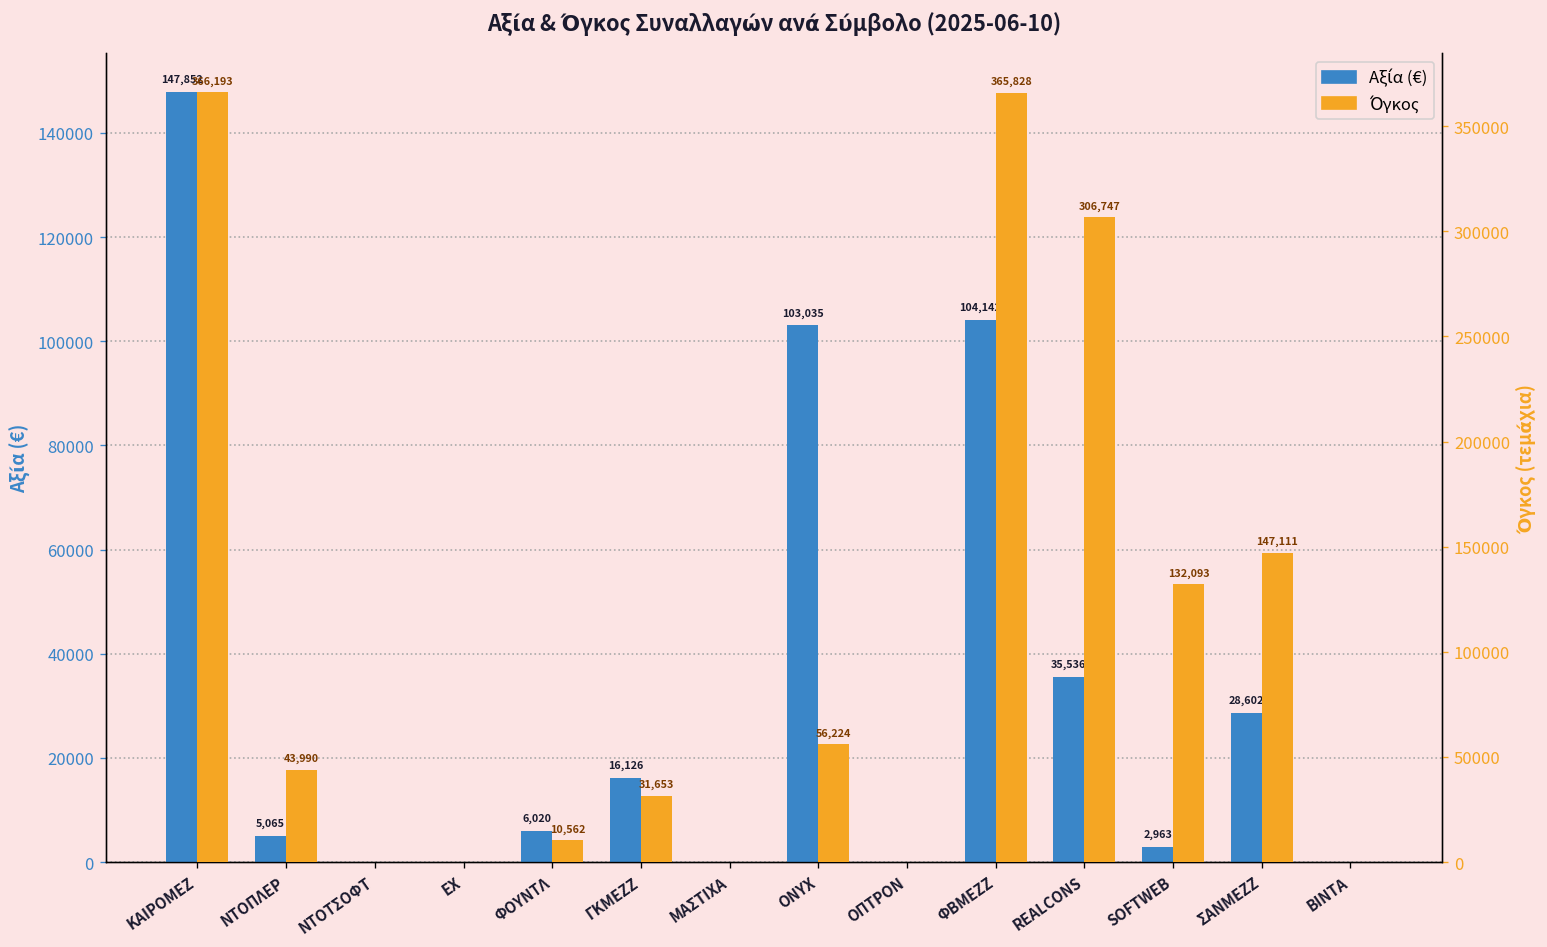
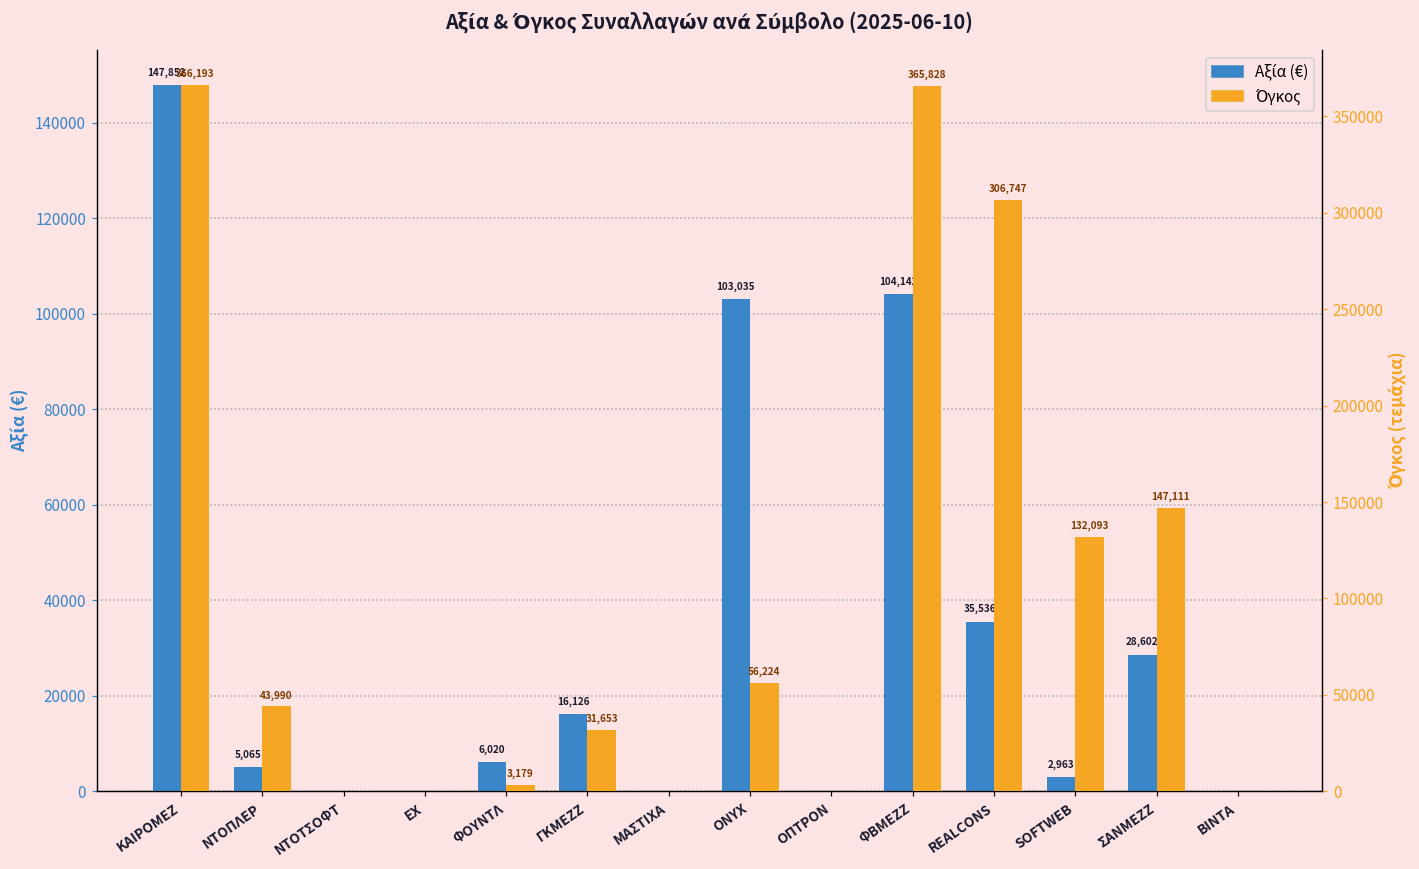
Όγκος, ΦΟΥΝΤΛ: 10,562 -> 3,179
